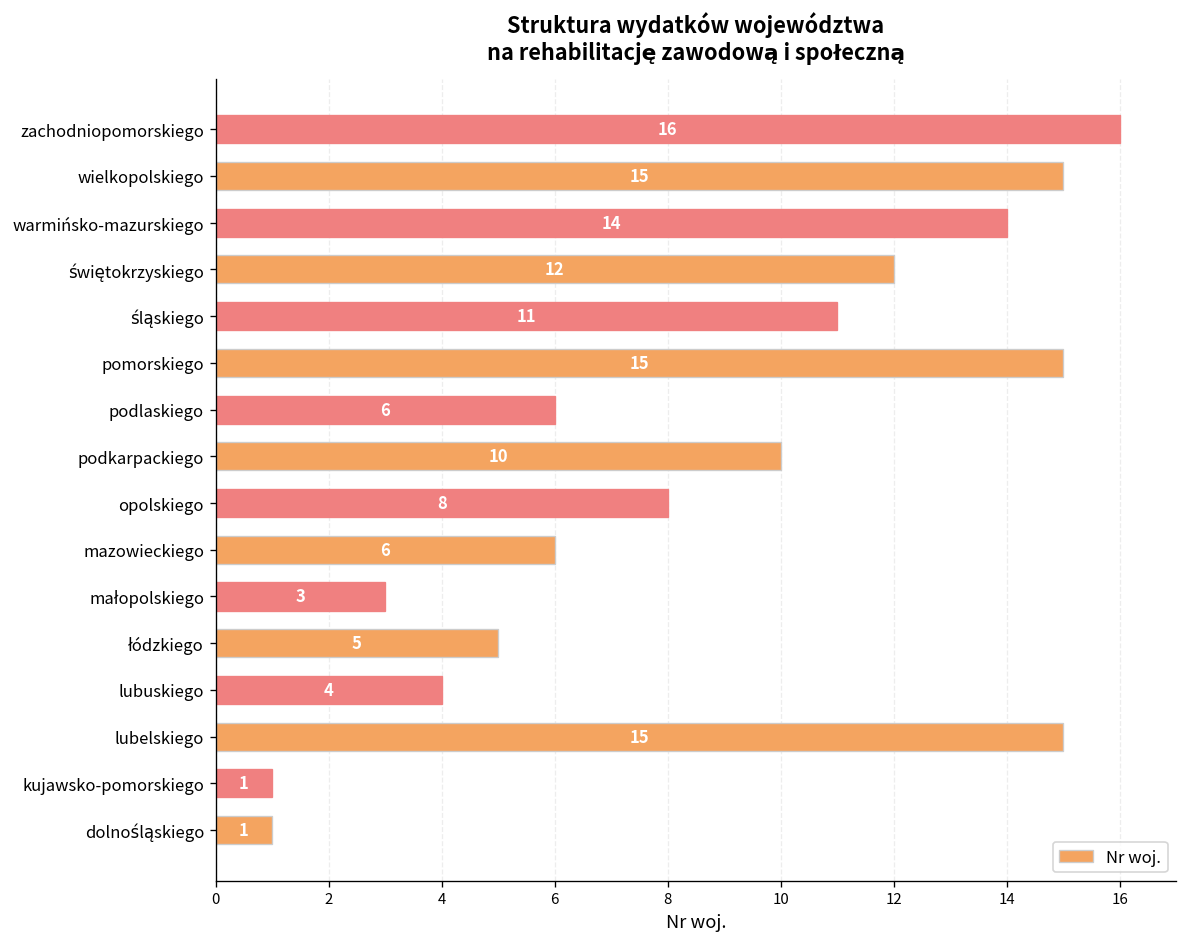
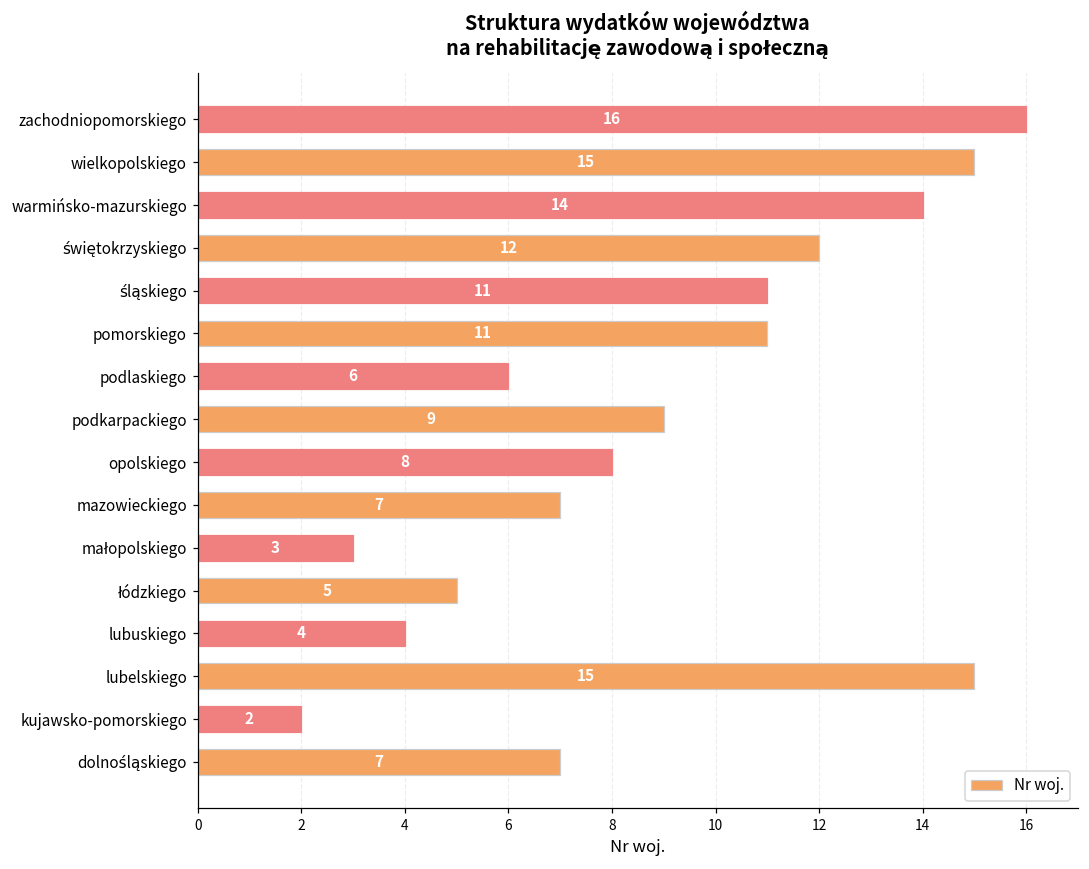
pomorskiego: 15 -> 11
podkarpackiego: 10 -> 9
mazowieckiego: 6 -> 7
kujawsko-pomorskiego: 1 -> 2
dolnośląskiego: 1 -> 7
